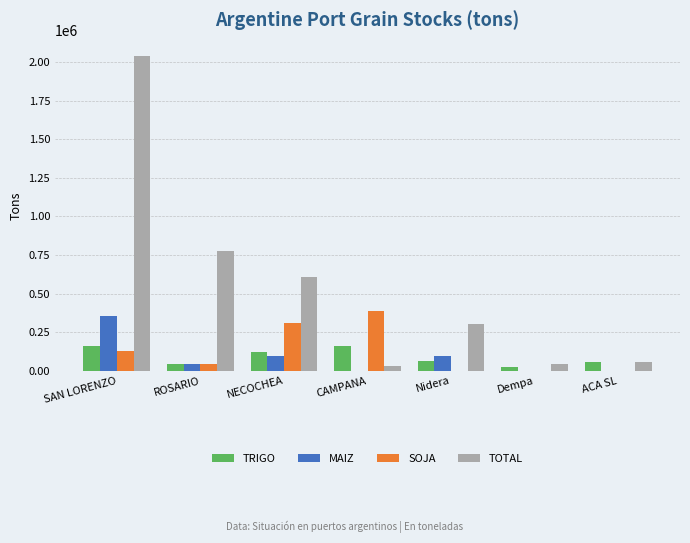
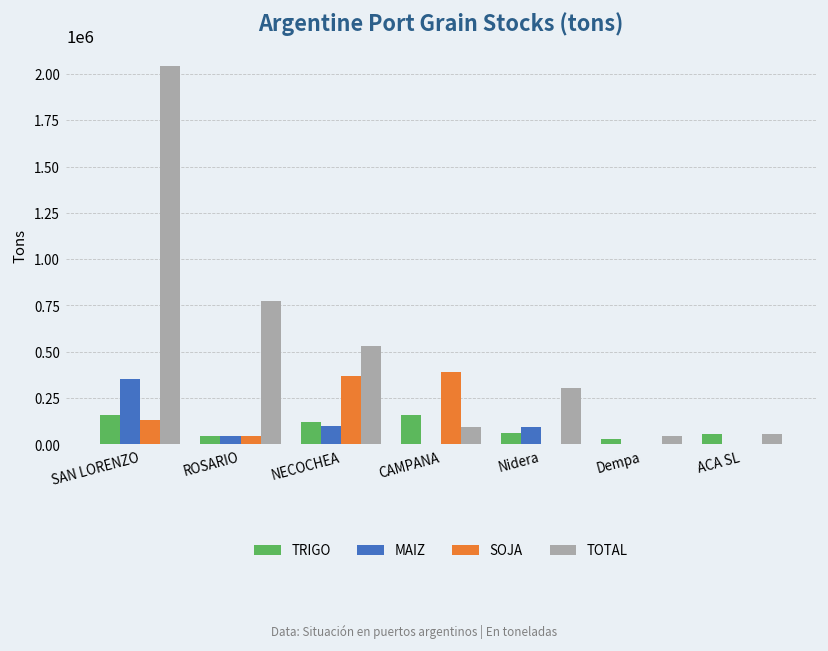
SOJA, NECOCHEA: 310000 -> 370000
TOTAL, NECOCHEA: 610000 -> 530000
TOTAL, CAMPANA: 30000 -> 90000
